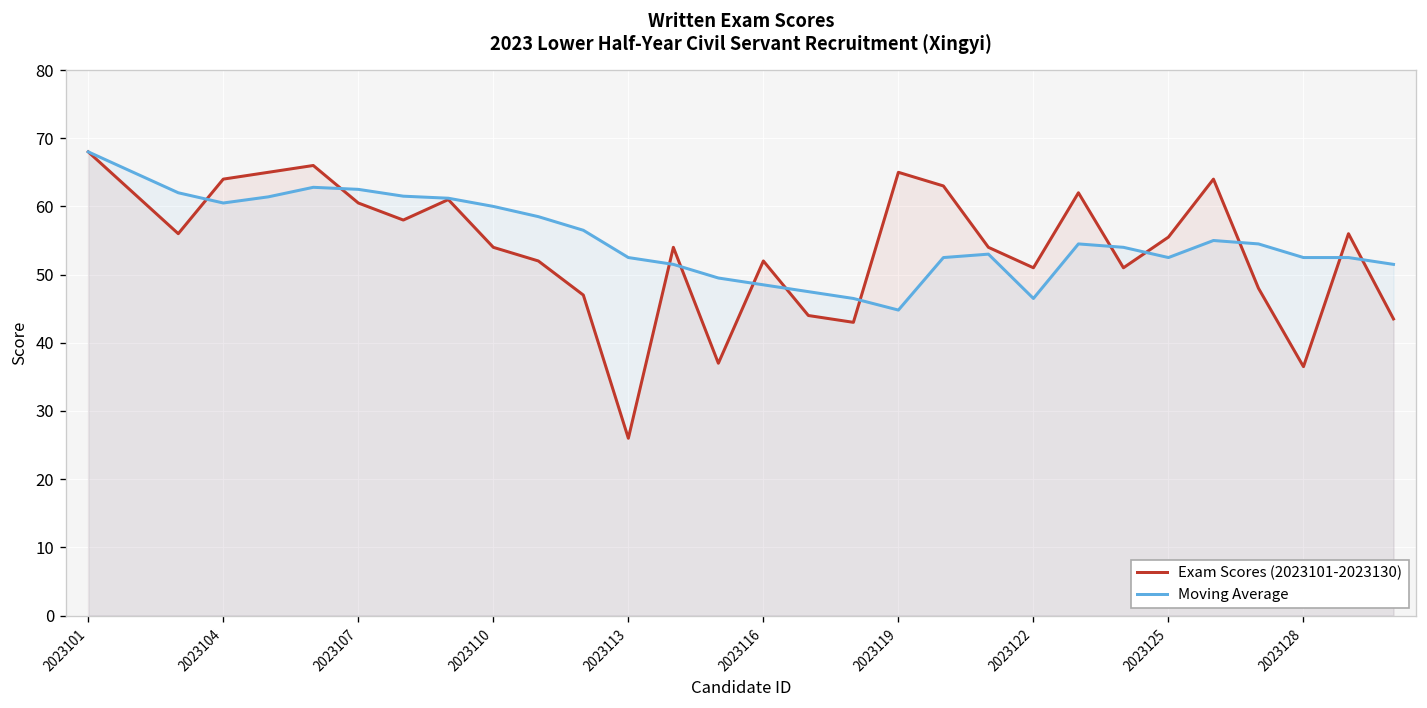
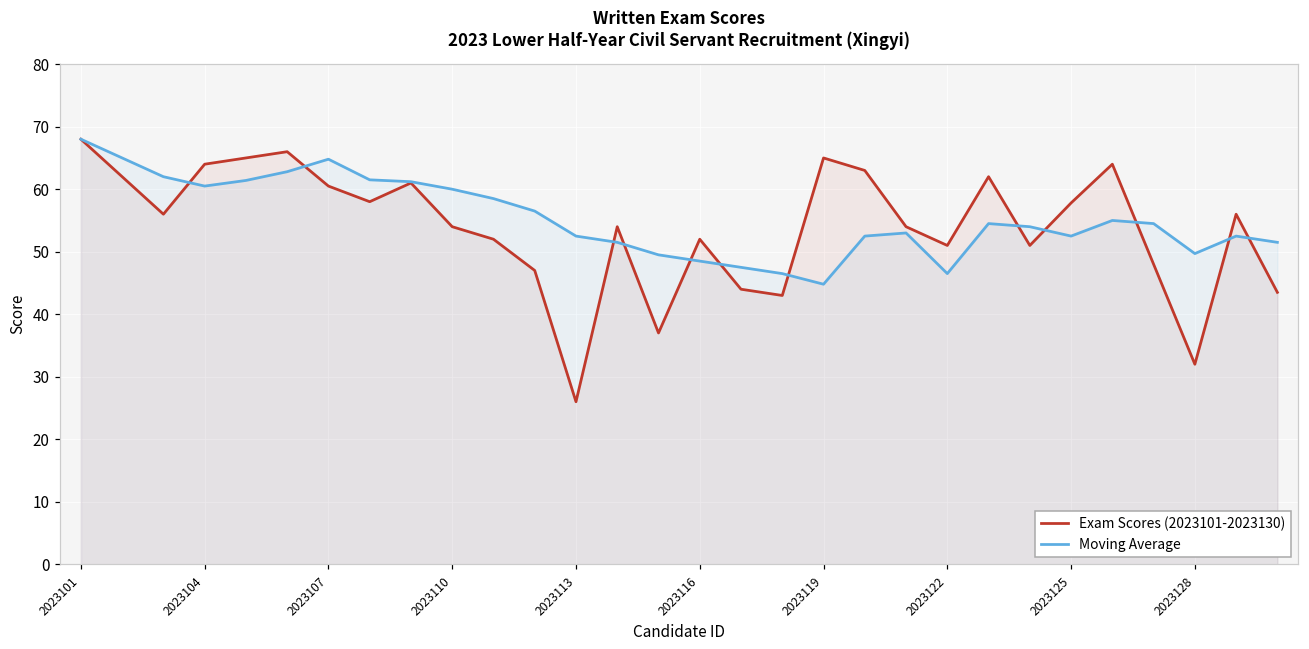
Moving Average, 2023107: 63 -> 65
Exam Scores (2023101-2023130), 2023125: 56 -> 58
Exam Scores (2023101-2023130), 2023128: 37 -> 32
Moving Average, 2023128: 53 -> 50
